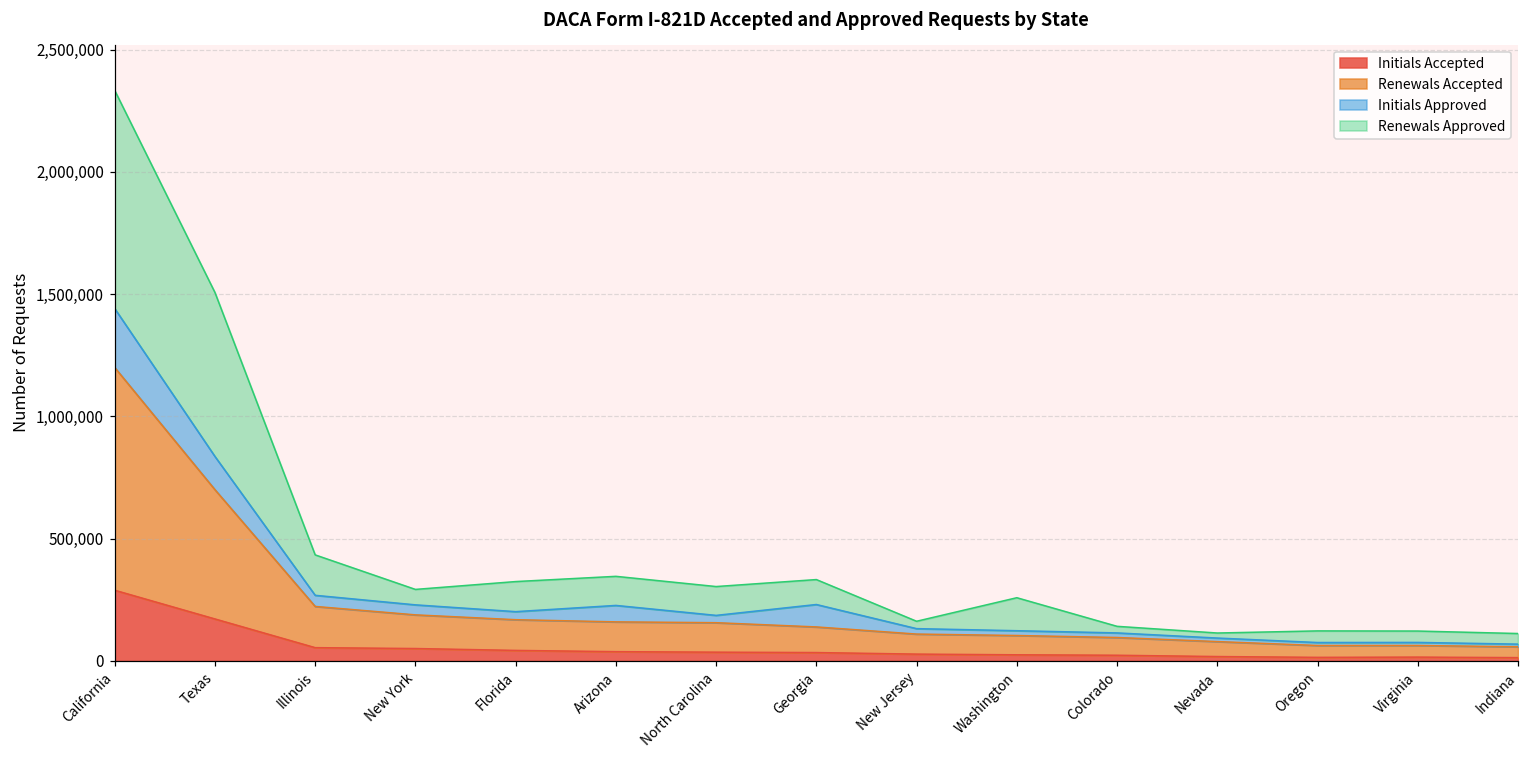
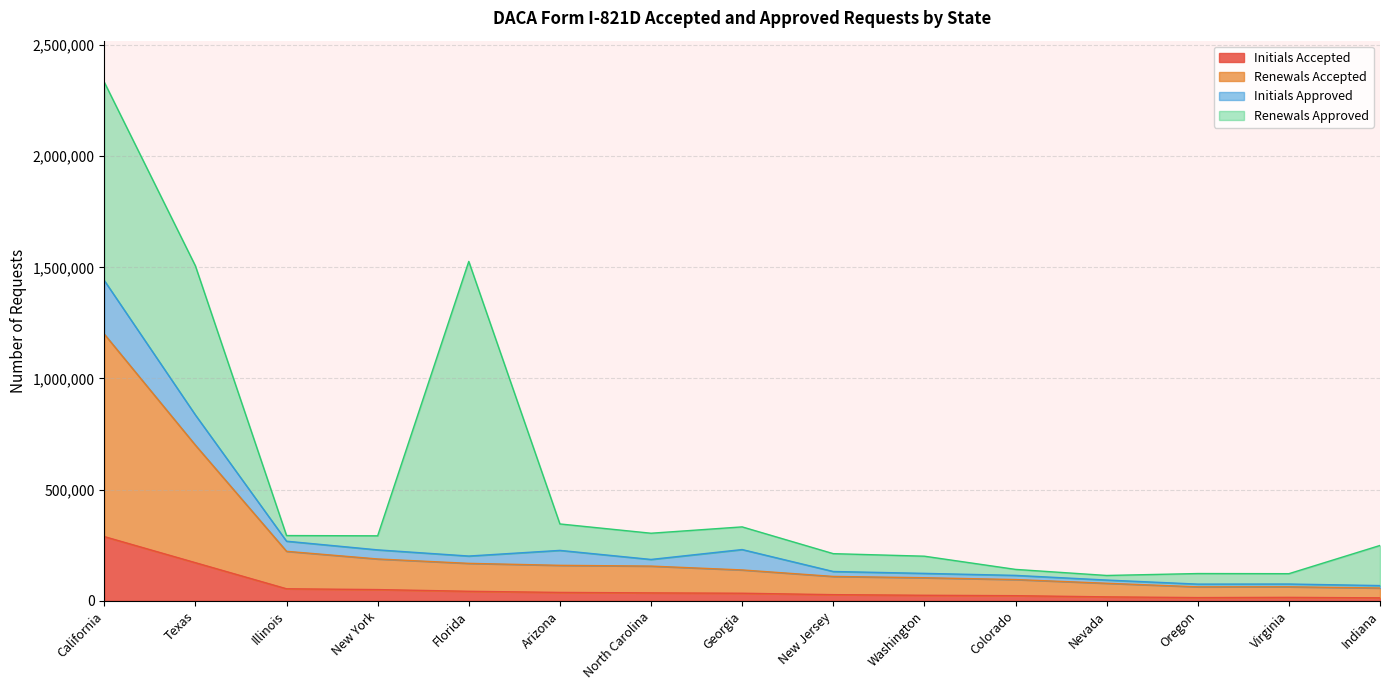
Renewals Approved, Illinois: 170,000 -> 30,000
Renewals Approved, Florida: 120,000 -> 1,330,000
Renewals Approved, New Jersey: 30,000 -> 80,000
Renewals Approved, Washington: 130,000 -> 80,000
Renewals Approved, Indiana: 40,000 -> 180,000
